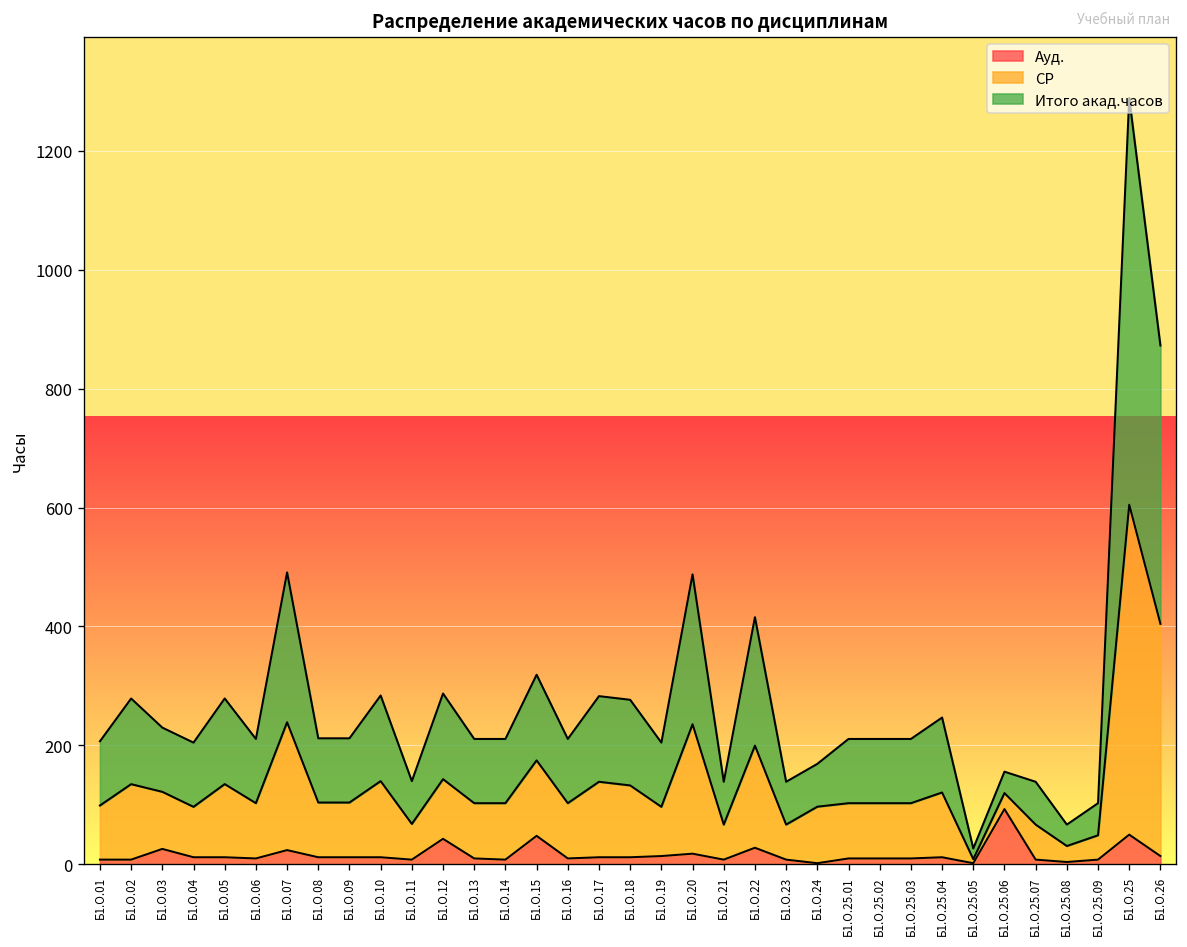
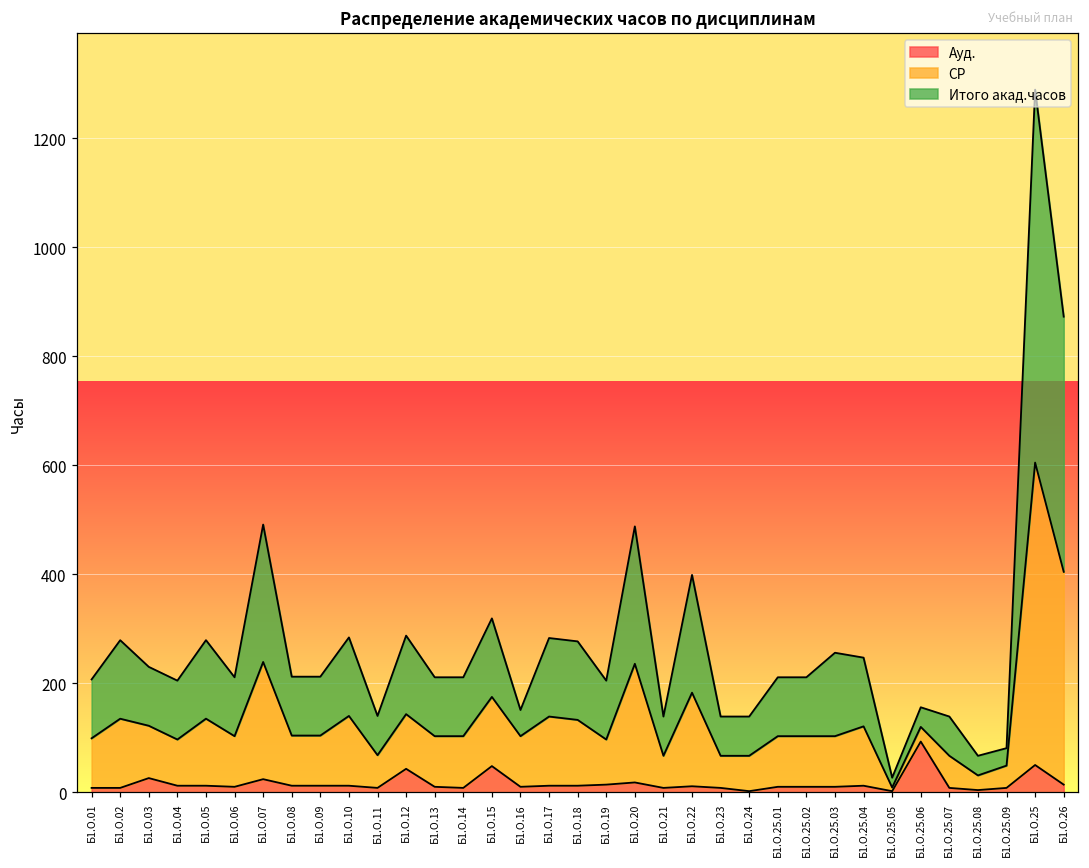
Итого акад.часов, Б1.О.16: 110 -> 50
Ауд., Б1.О.22: 30 -> 10
СР, Б1.О.24: 100 -> 60
Итого акад.часов, Б1.О.25.03: 110 -> 150
Итого акад.часов, Б1.О.25.09: 50 -> 30
